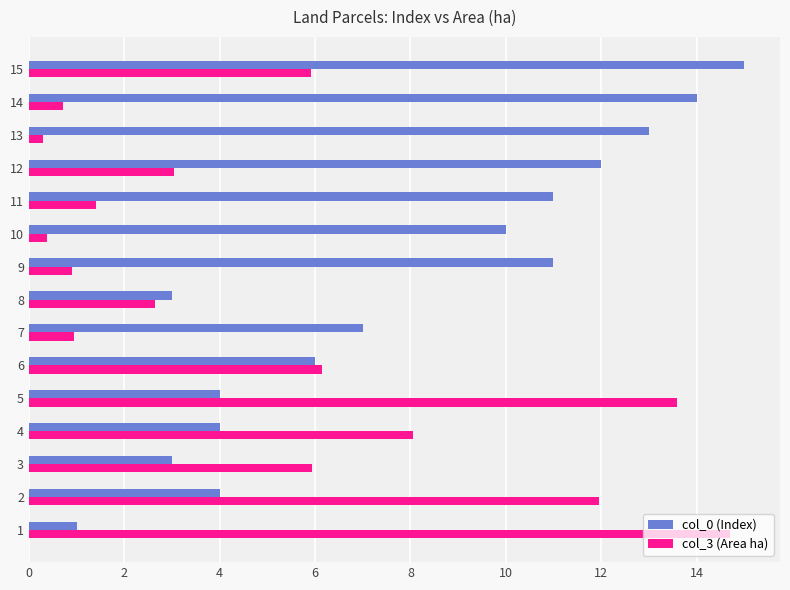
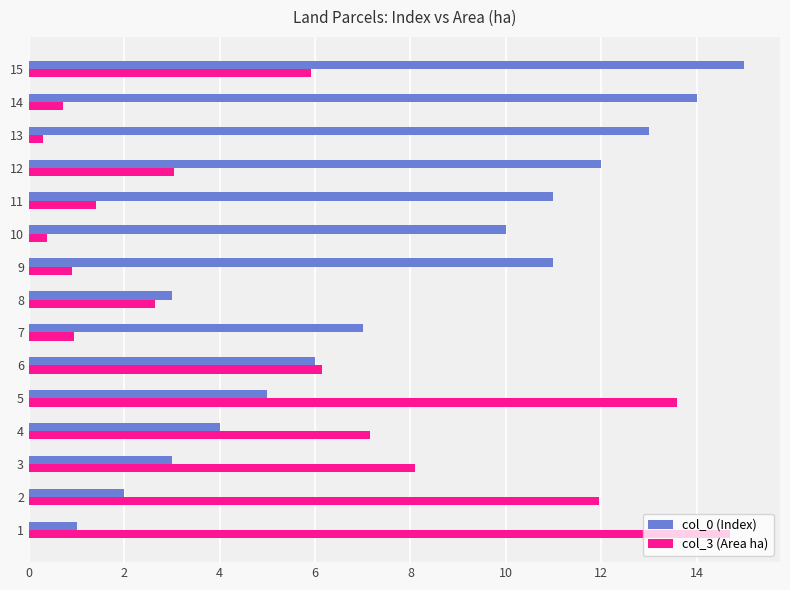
col_0 (Index), 5: 4 -> 5
col_3 (Area ha), 4: 8.1 -> 7.2
col_3 (Area ha), 3: 5.9 -> 8.1
col_0 (Index), 2: 4 -> 2
